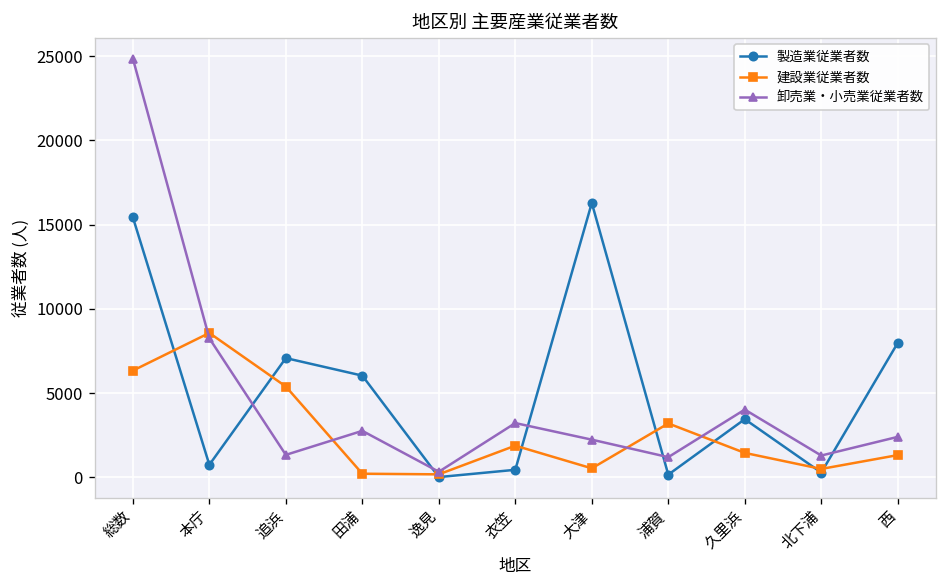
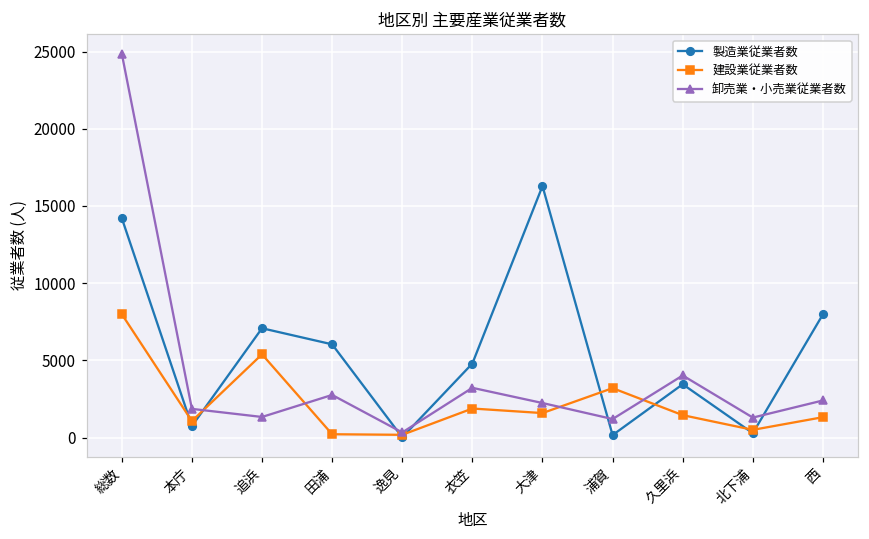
製造業従業者数, 総数: 15400 -> 14200
建設業従業者数, 総数: 6300 -> 8000
建設業従業者数, 本庁: 8600 -> 1100
卸売業・小売業従業者数, 本庁: 8300 -> 1900
製造業従業者数, 衣笠: 400 -> 4800
建設業従業者数, 大津: 500 -> 1600
